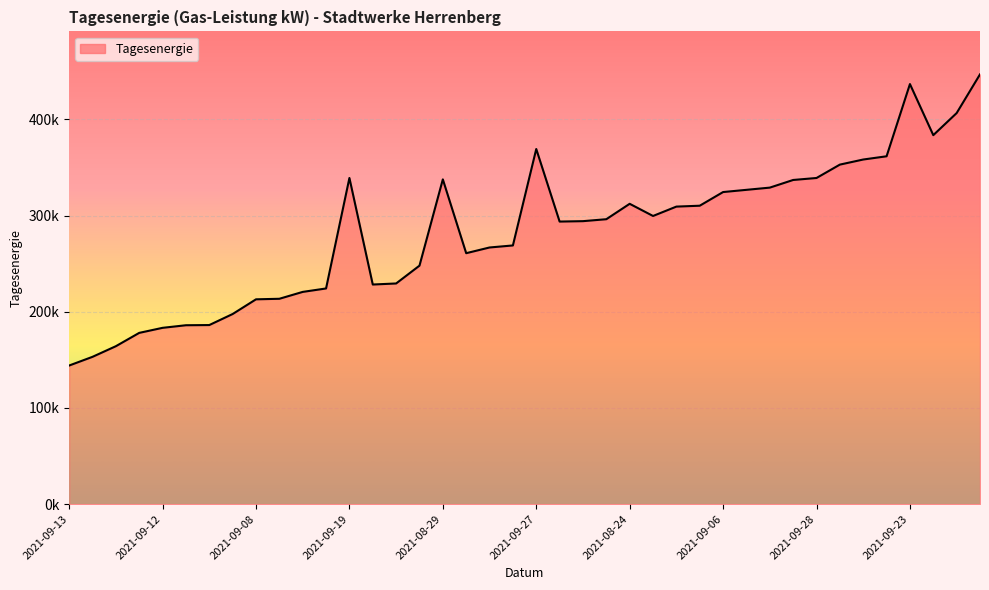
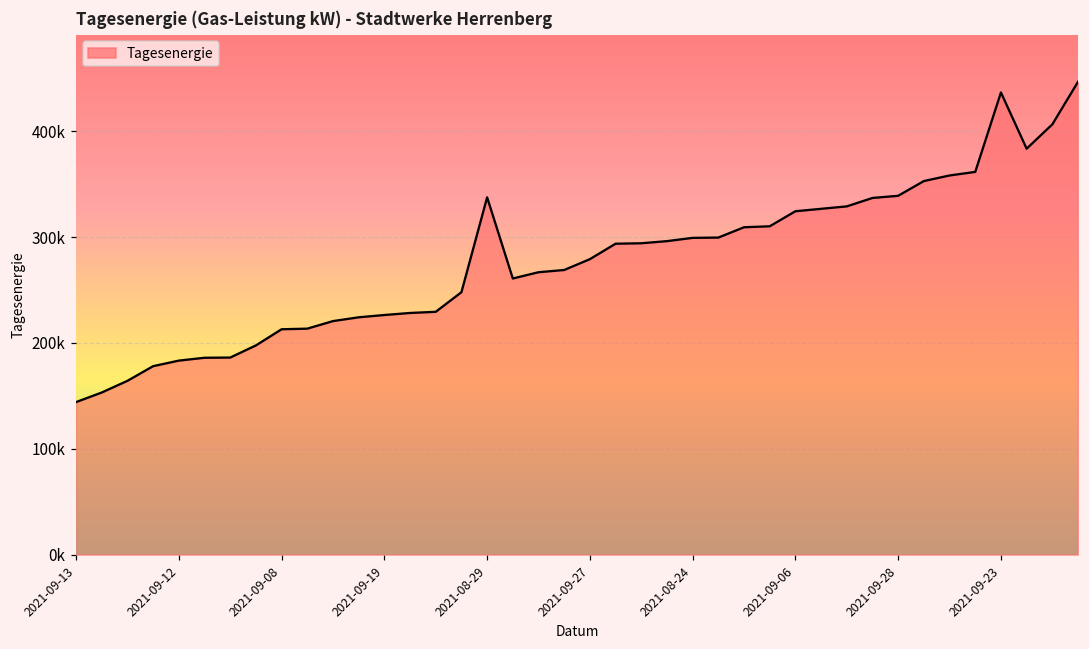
2021-09-19: 340000 -> 230000
2021-09-27: 370000 -> 280000
2021-08-24: 310000 -> 300000
